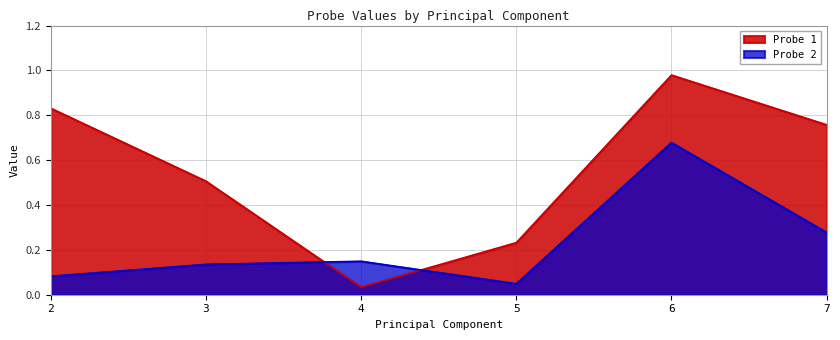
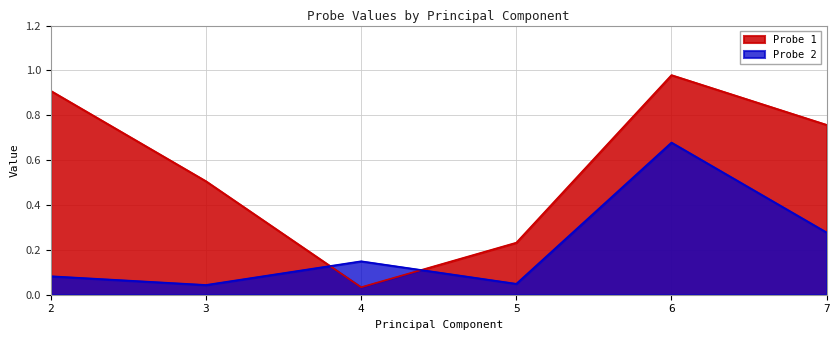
Probe 1, 2: 0.83 -> 0.91
Probe 2, 3: 0.14 -> 0.04
